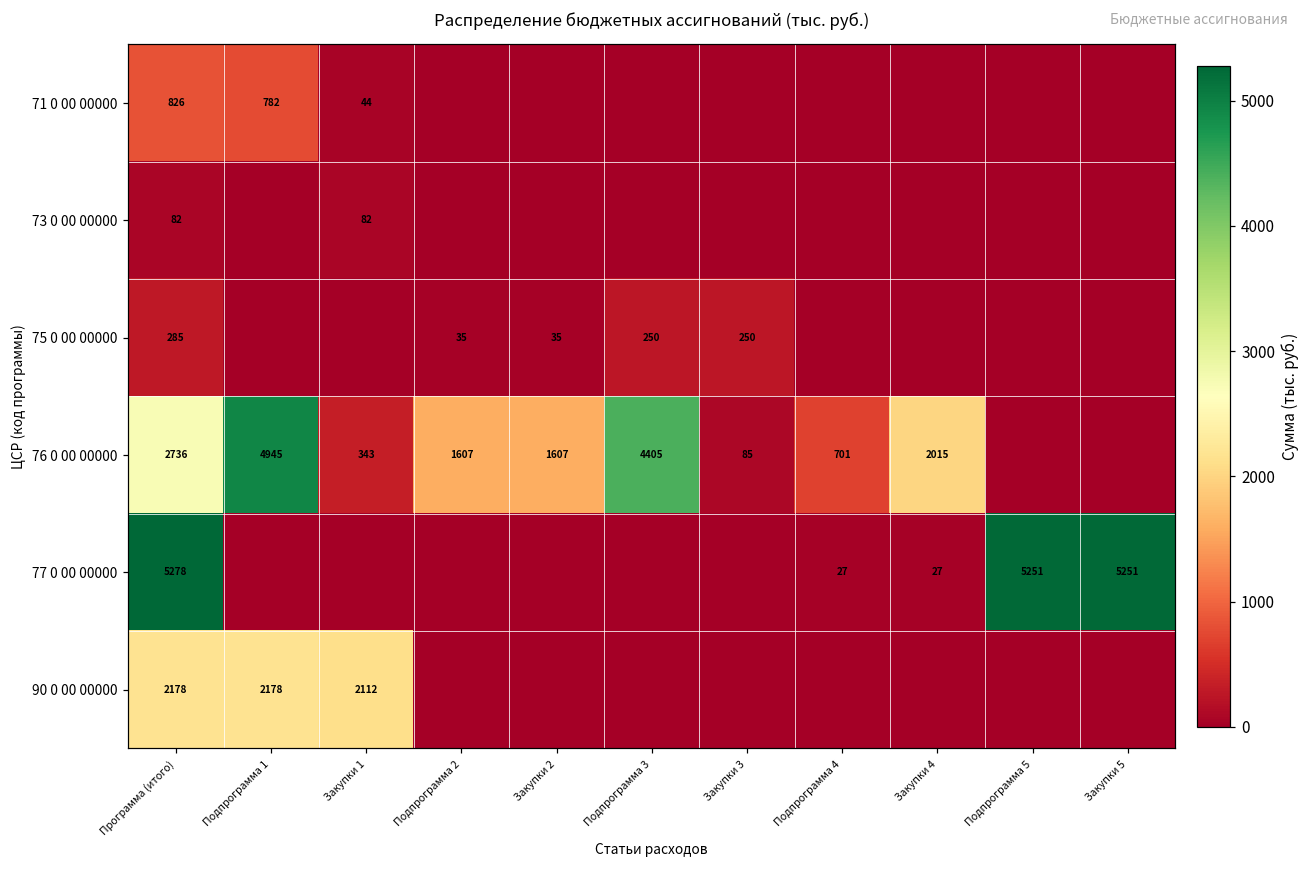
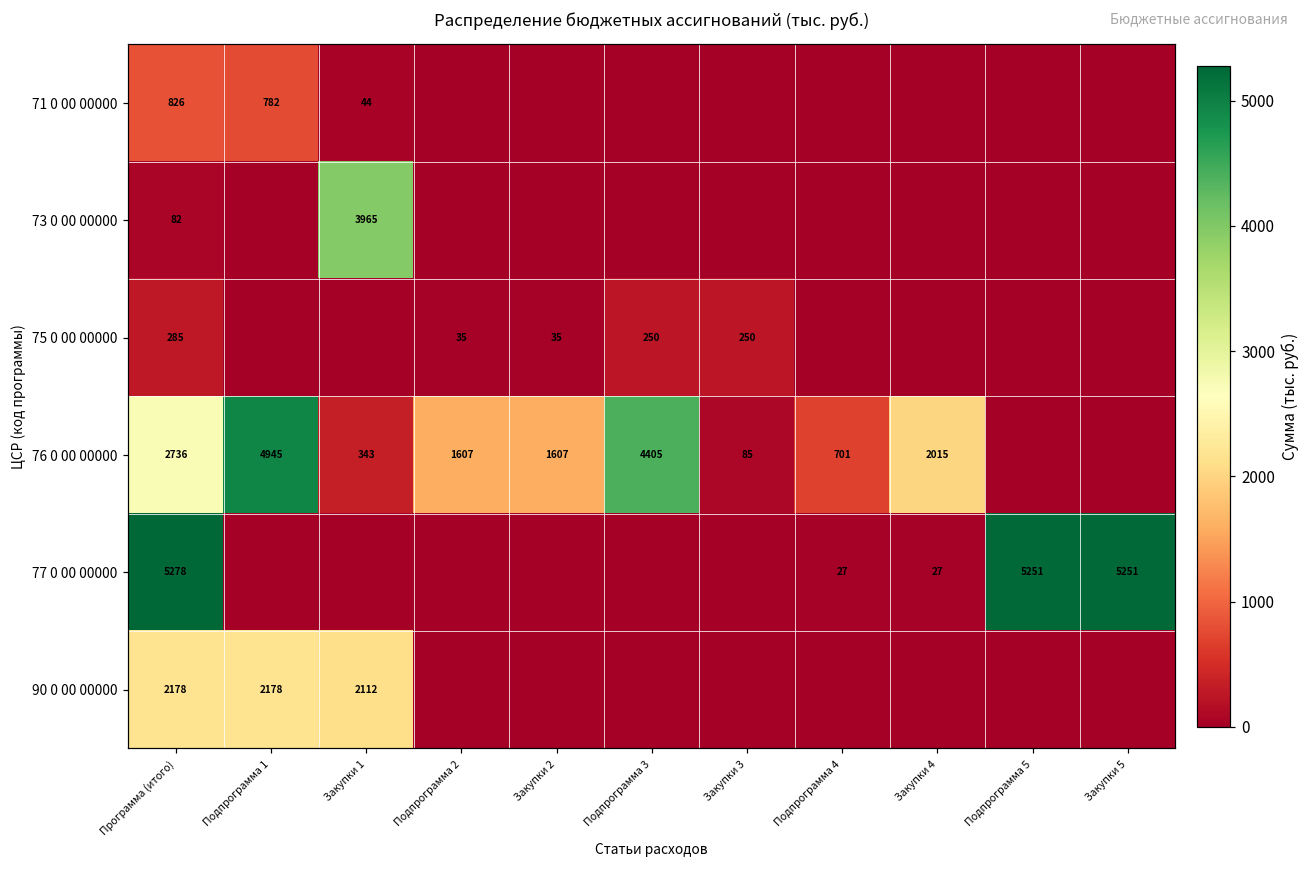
73 0 00 00000, Закупки 1: 82 -> 3965
